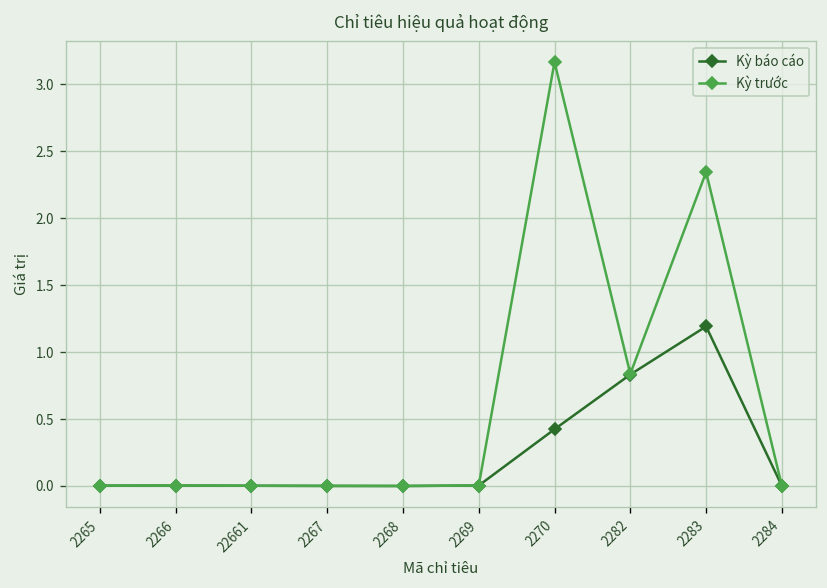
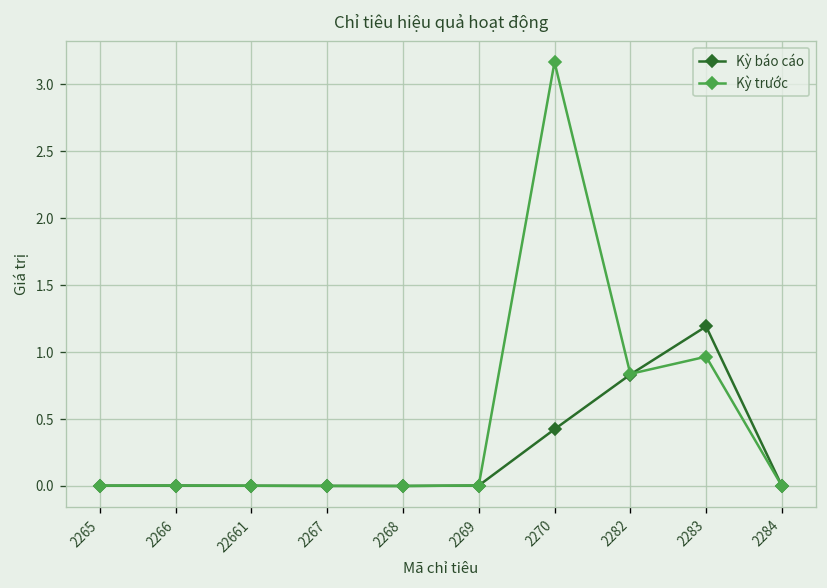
Kỳ trước, 2283: 2.34 -> 0.97
